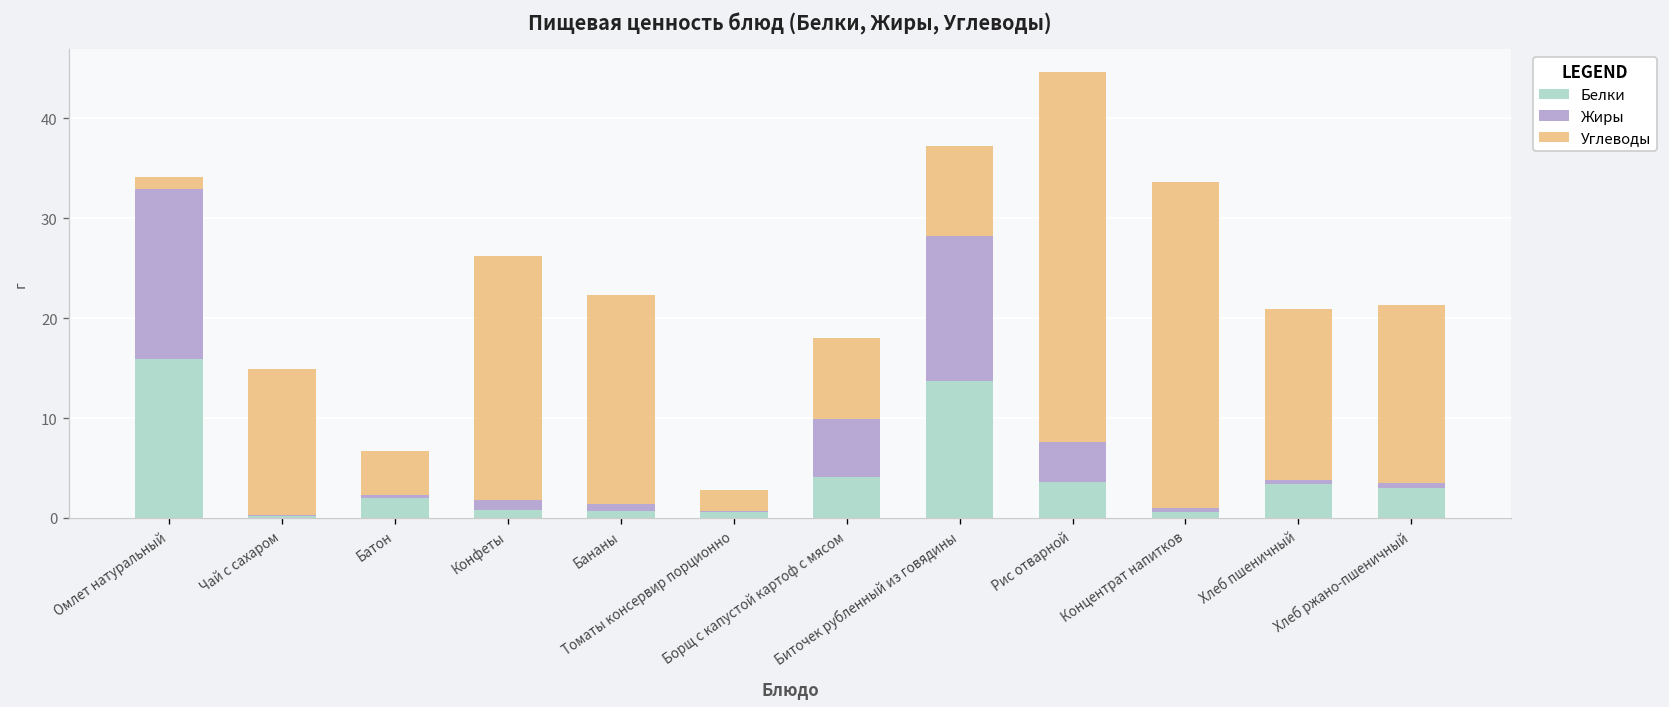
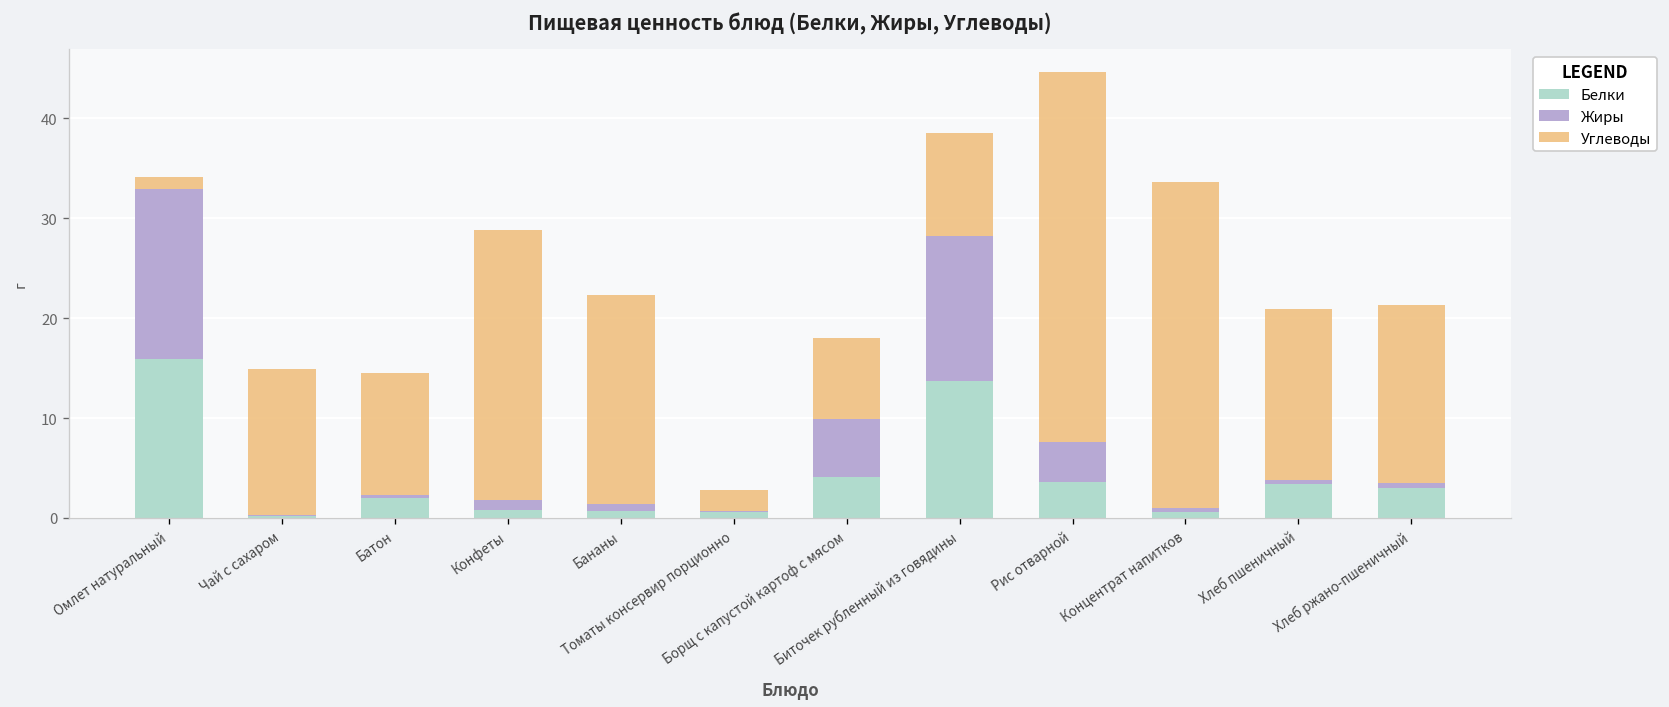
Углеводы, Батон: 4 -> 12
Углеводы, Конфеты: 24 -> 27
Углеводы, Биточек рубленный из говядины: 9 -> 10
